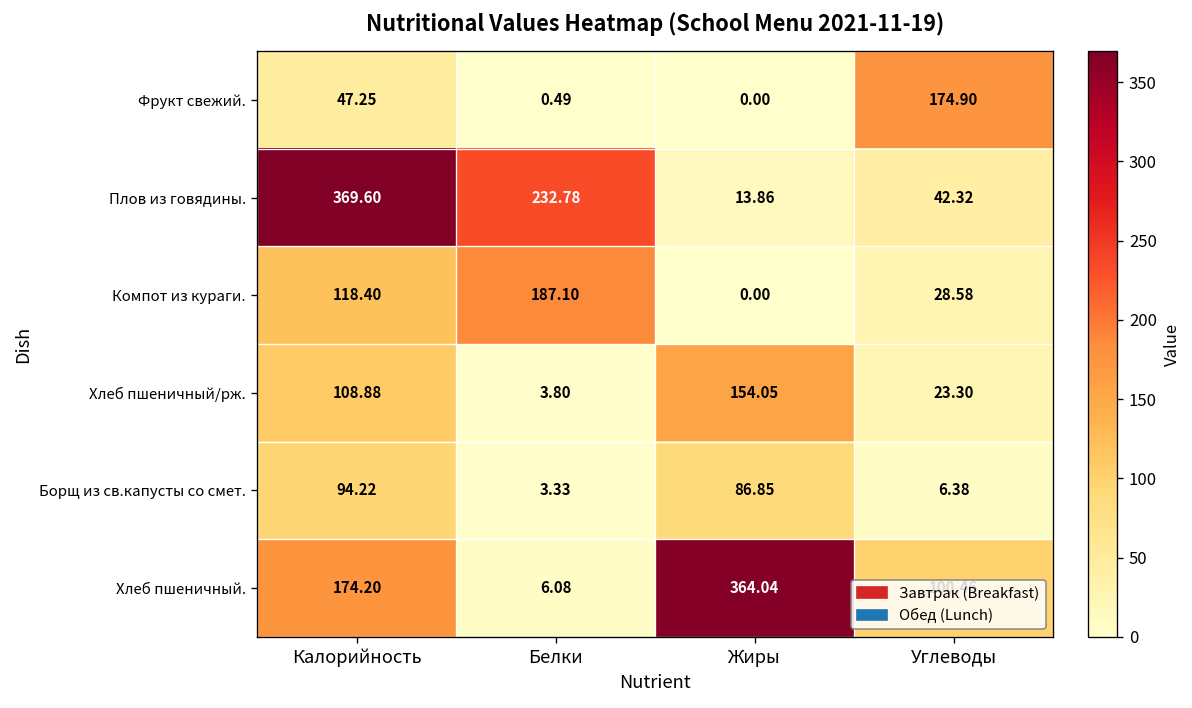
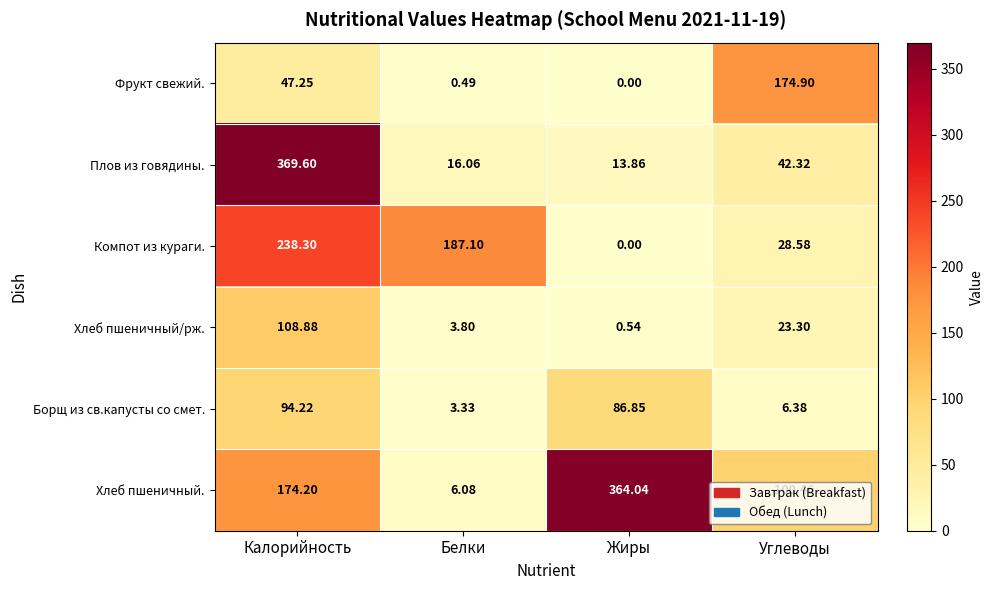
Плов из говядины., Белки: 232.78 -> 16.06
Компот из кураги., Калорийность: 118.40 -> 238.30
Хлеб пшеничный/рж., Жиры: 154.05 -> 0.54
